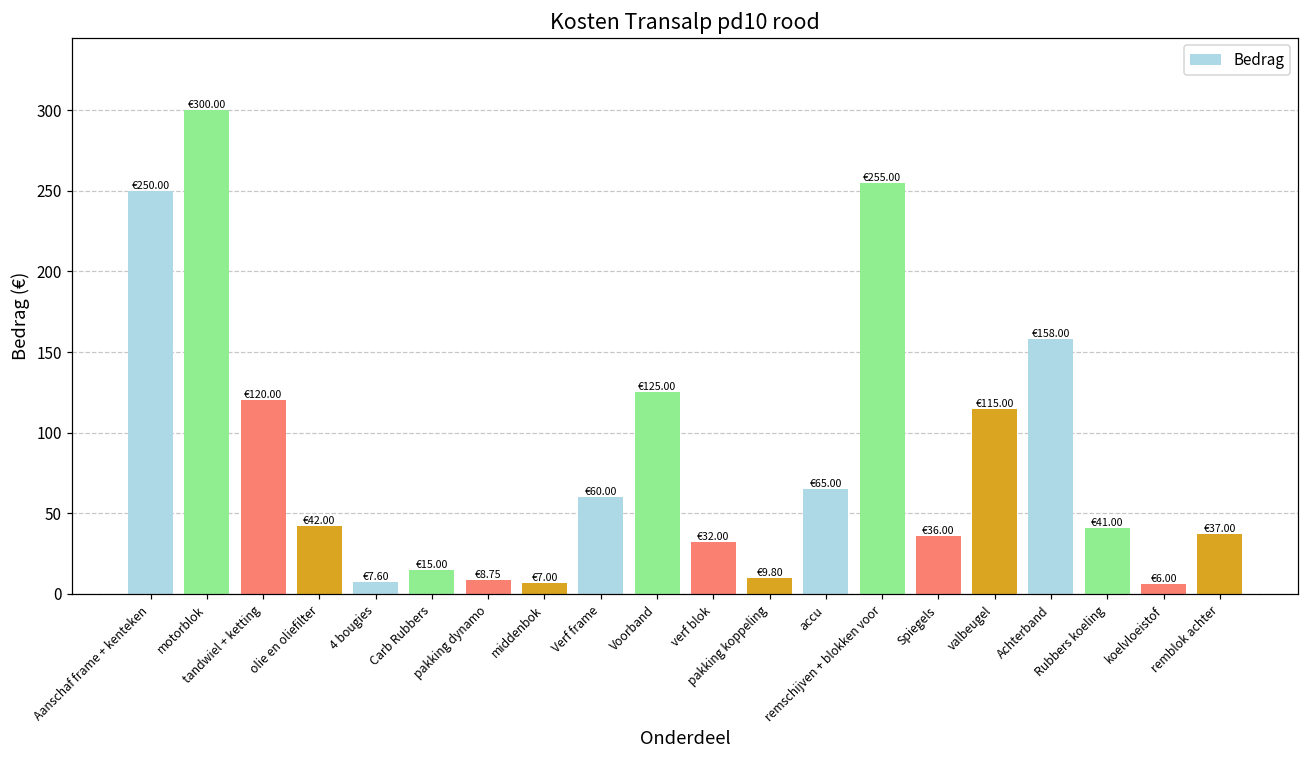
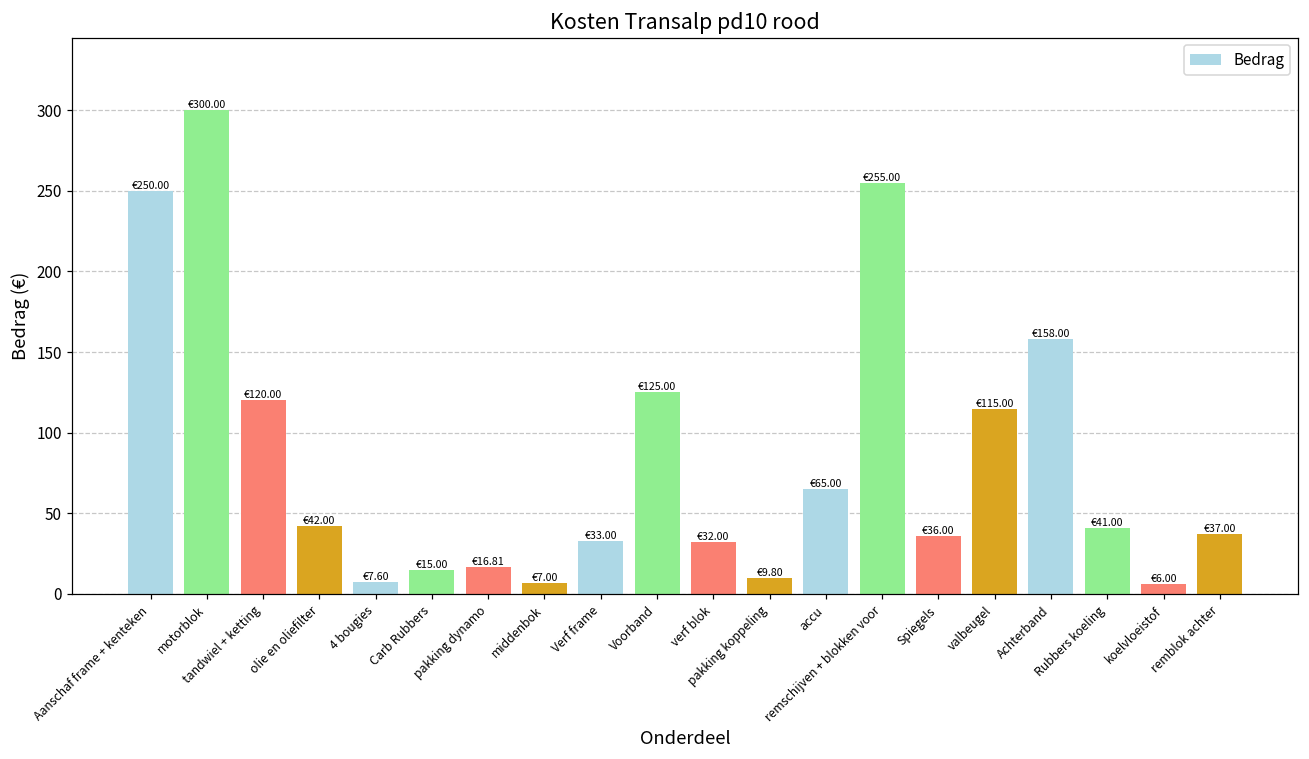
pakking dynamo: €8.75 -> €16.81
Verf frame: €60.00 -> €33.00
